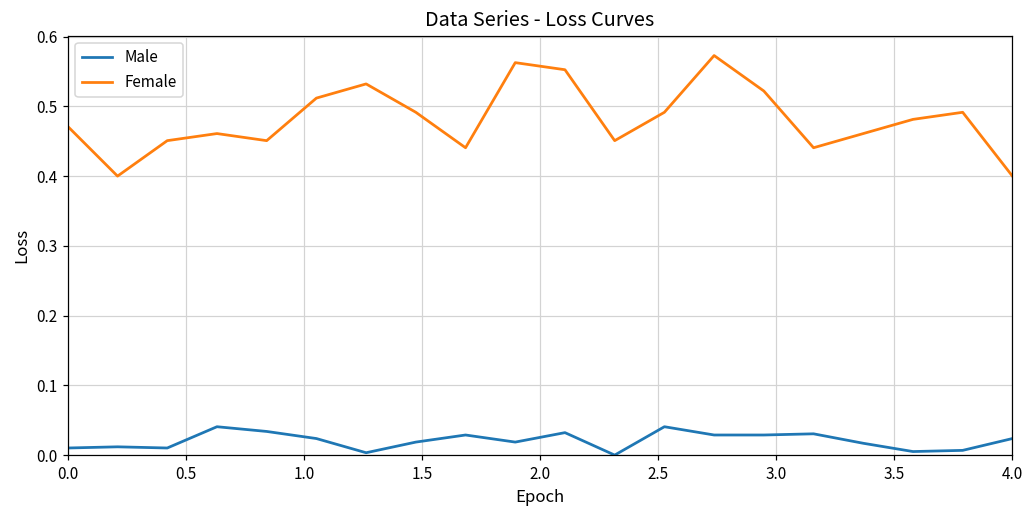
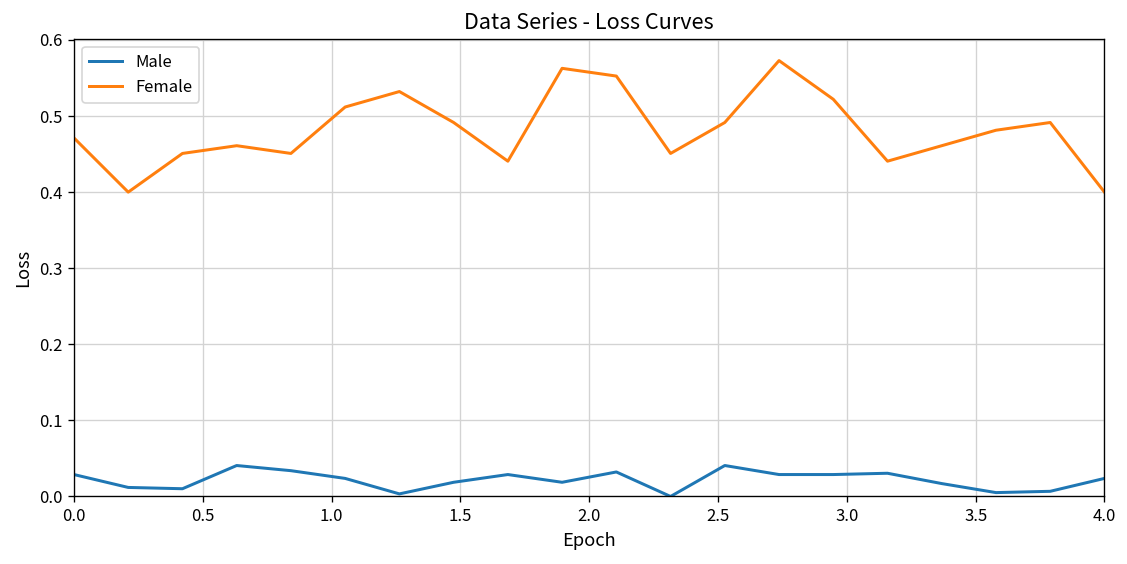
Male, 0.0: 0.01 -> 0.03
